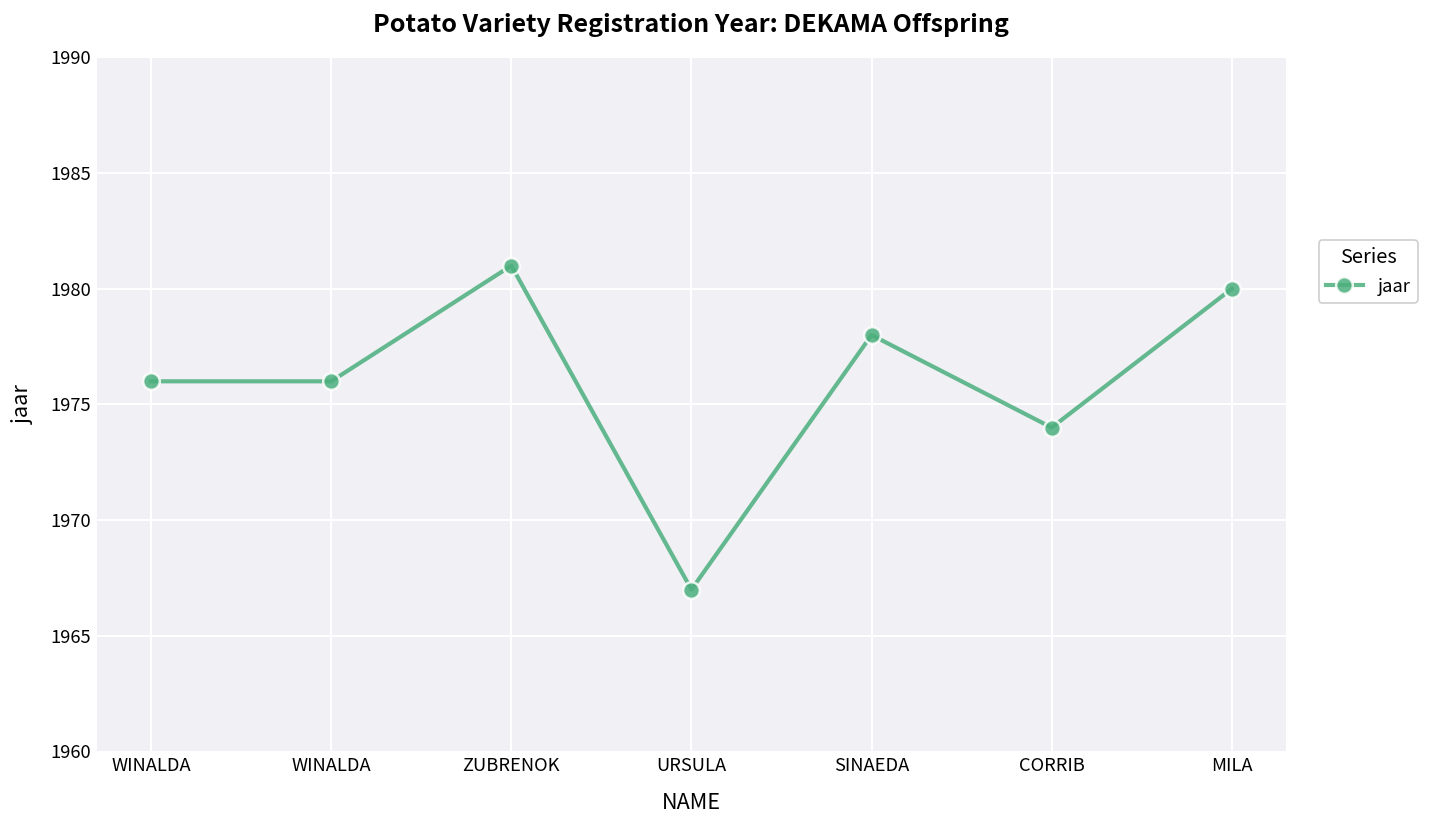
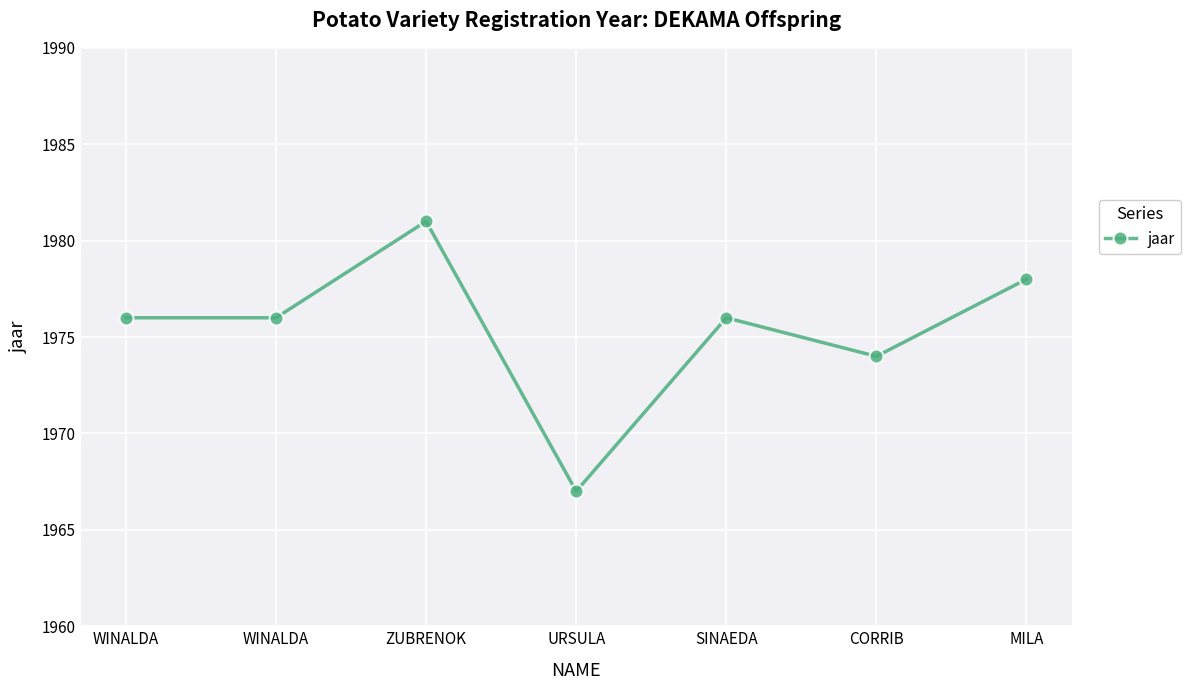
SINAEDA: 1978 -> 1976
MILA: 1980 -> 1978
